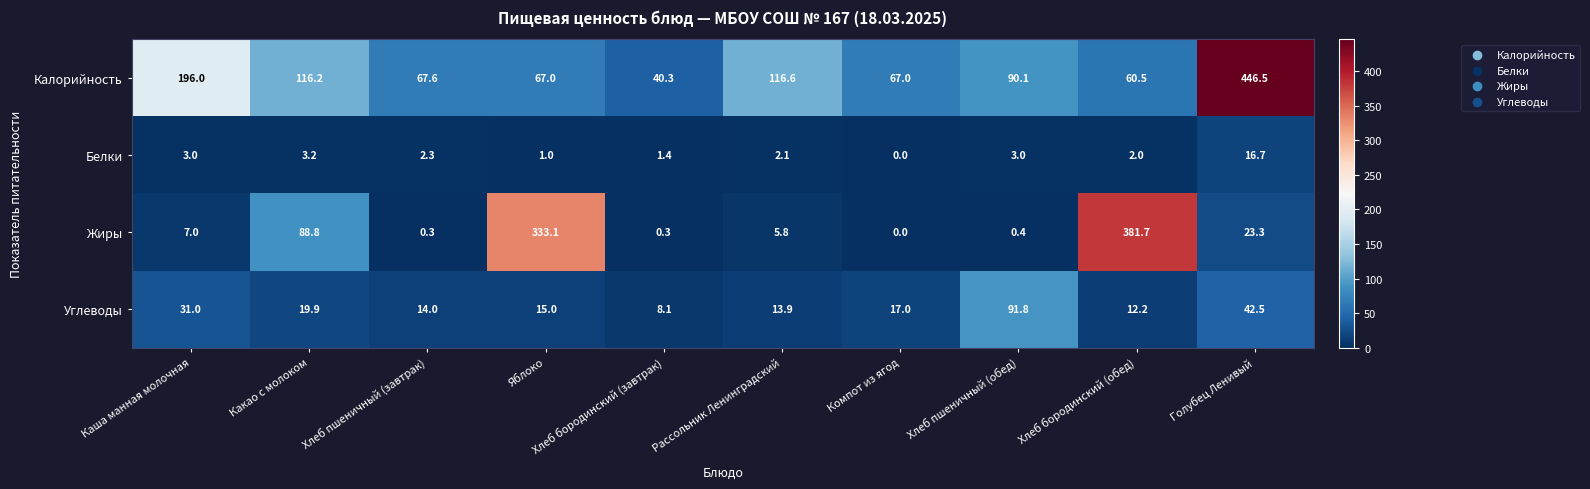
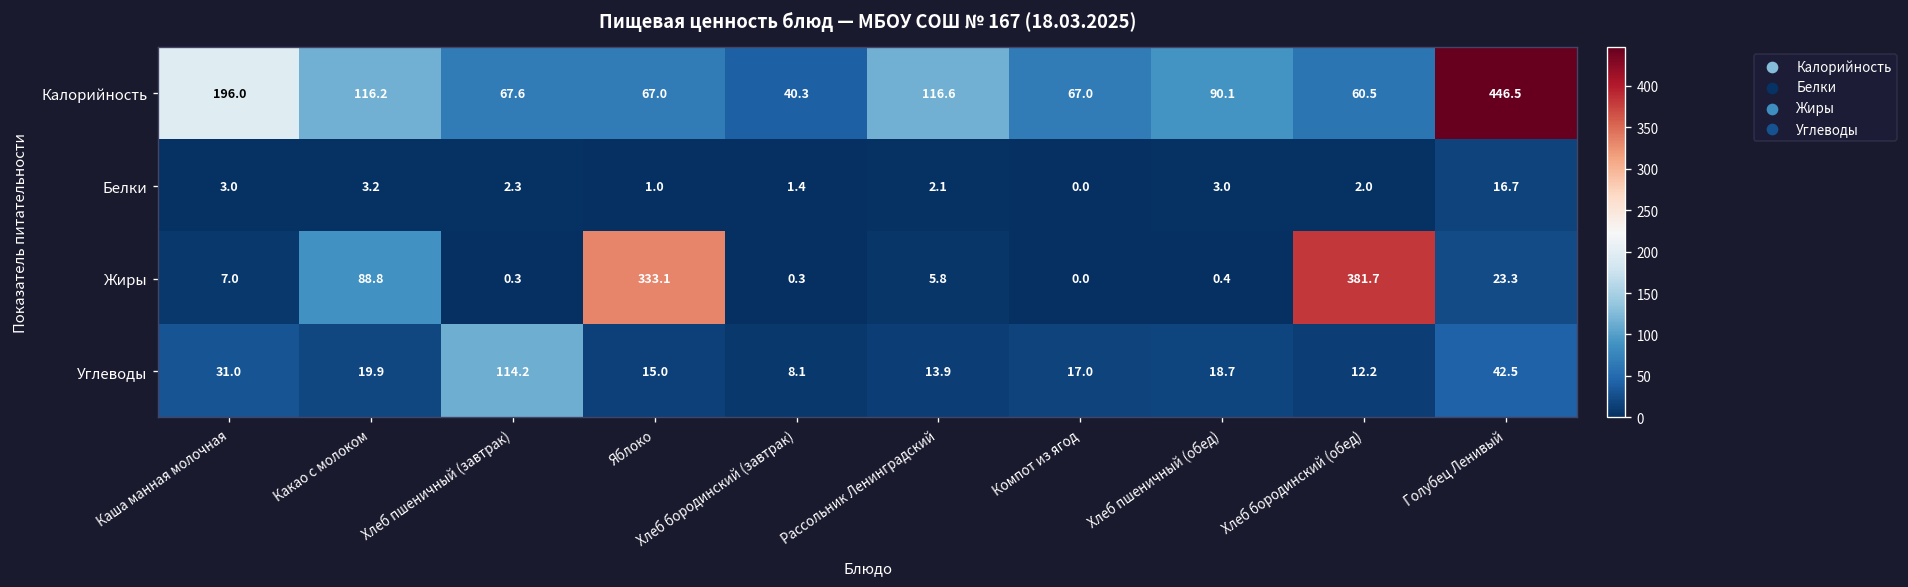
Углеводы, Хлеб пшеничный (завтрак): 14.0 -> 114.2
Углеводы, Хлеб пшеничный (обед): 91.8 -> 18.7
